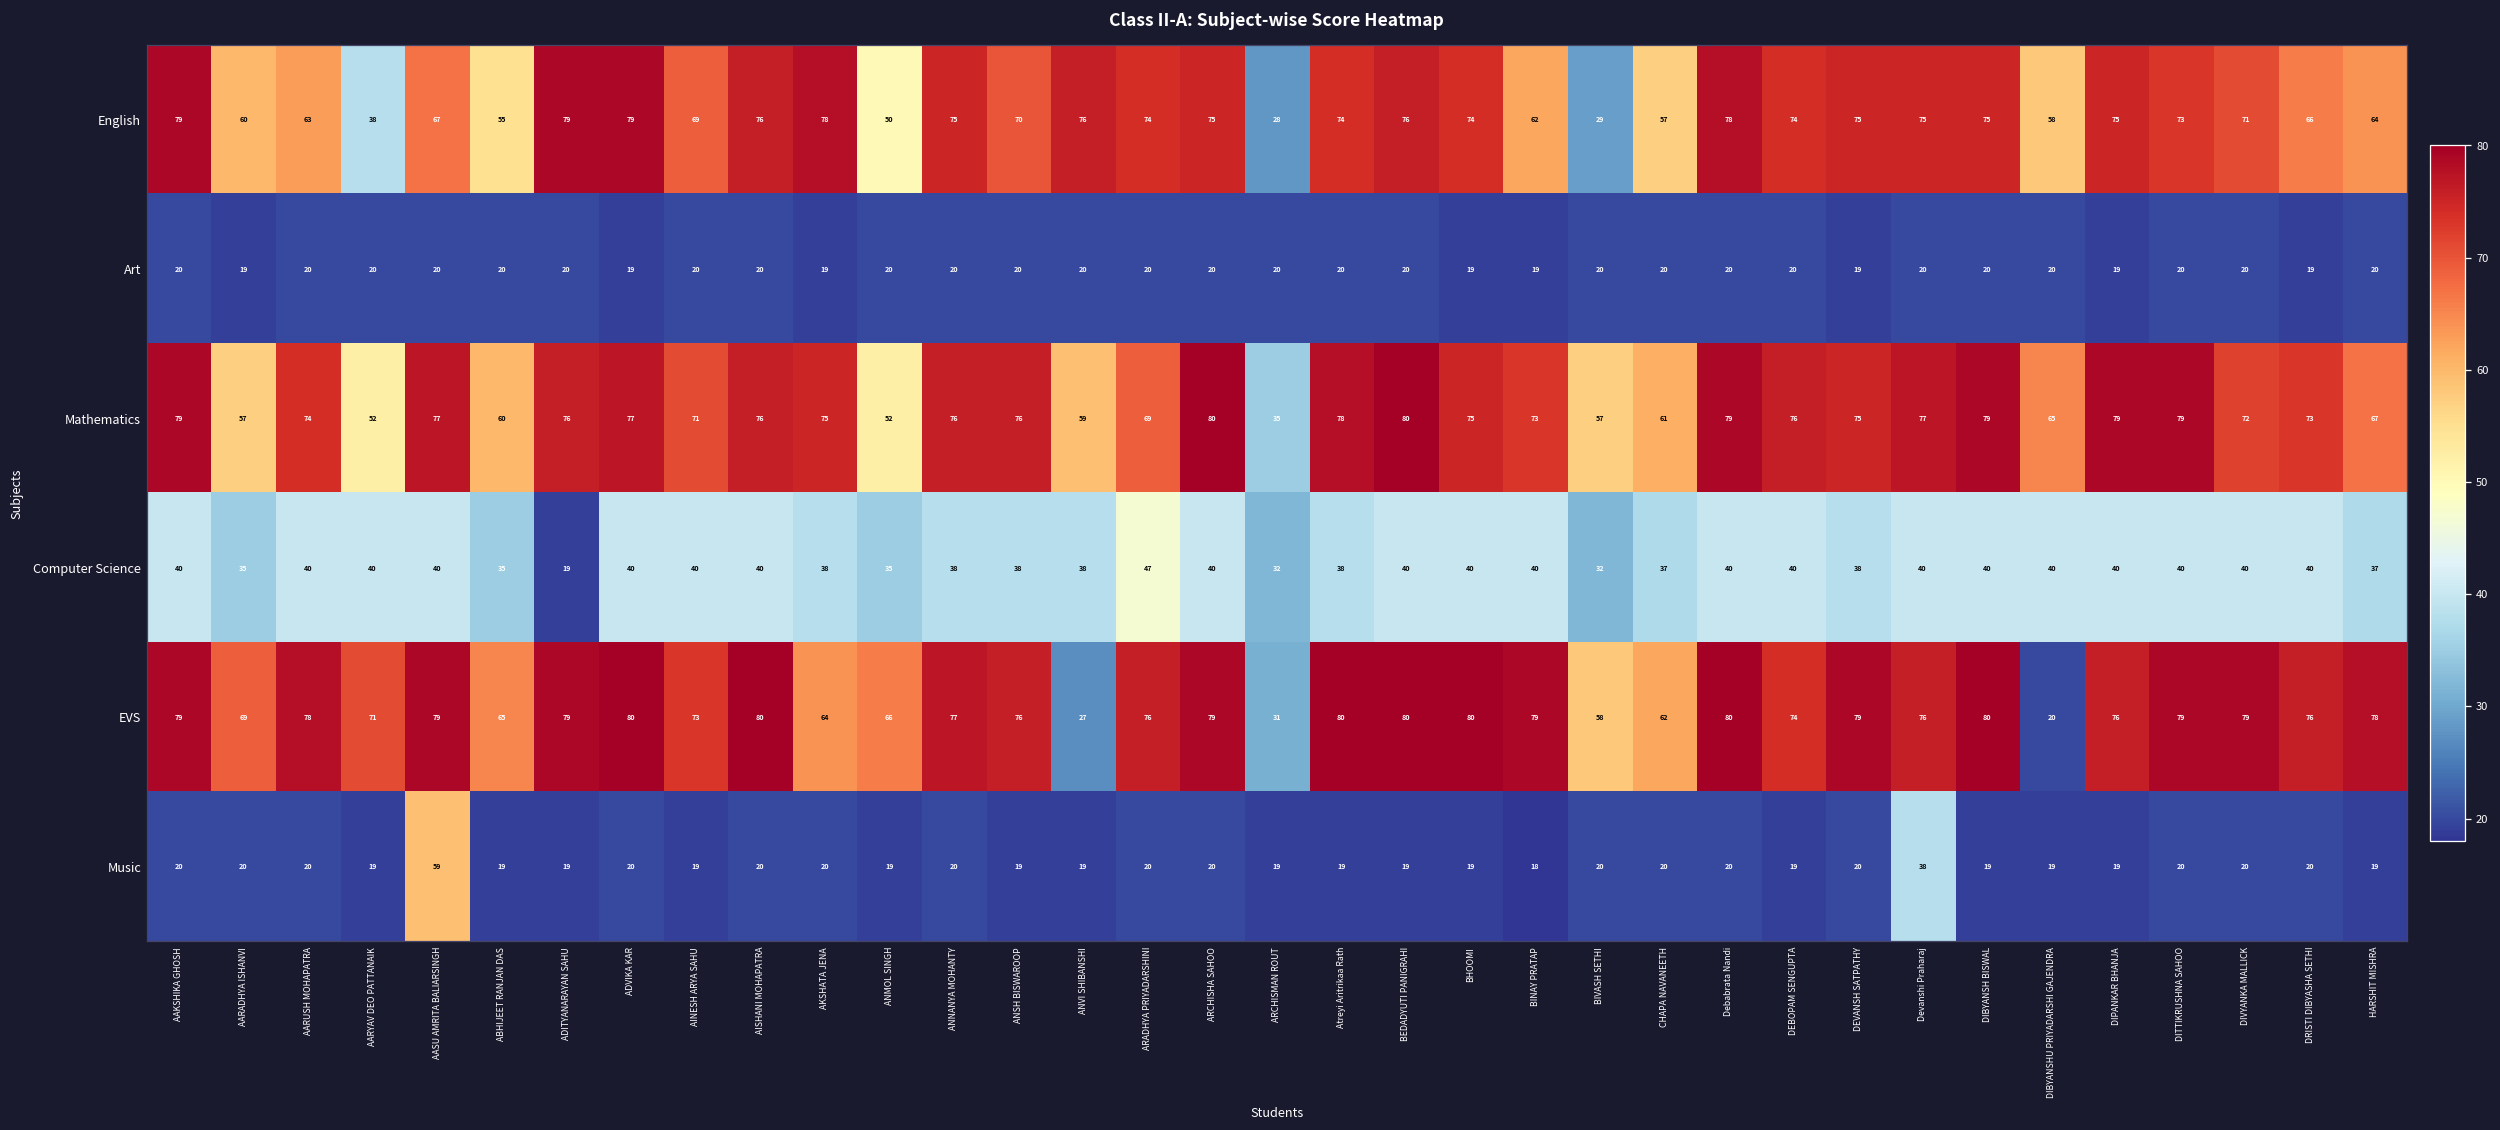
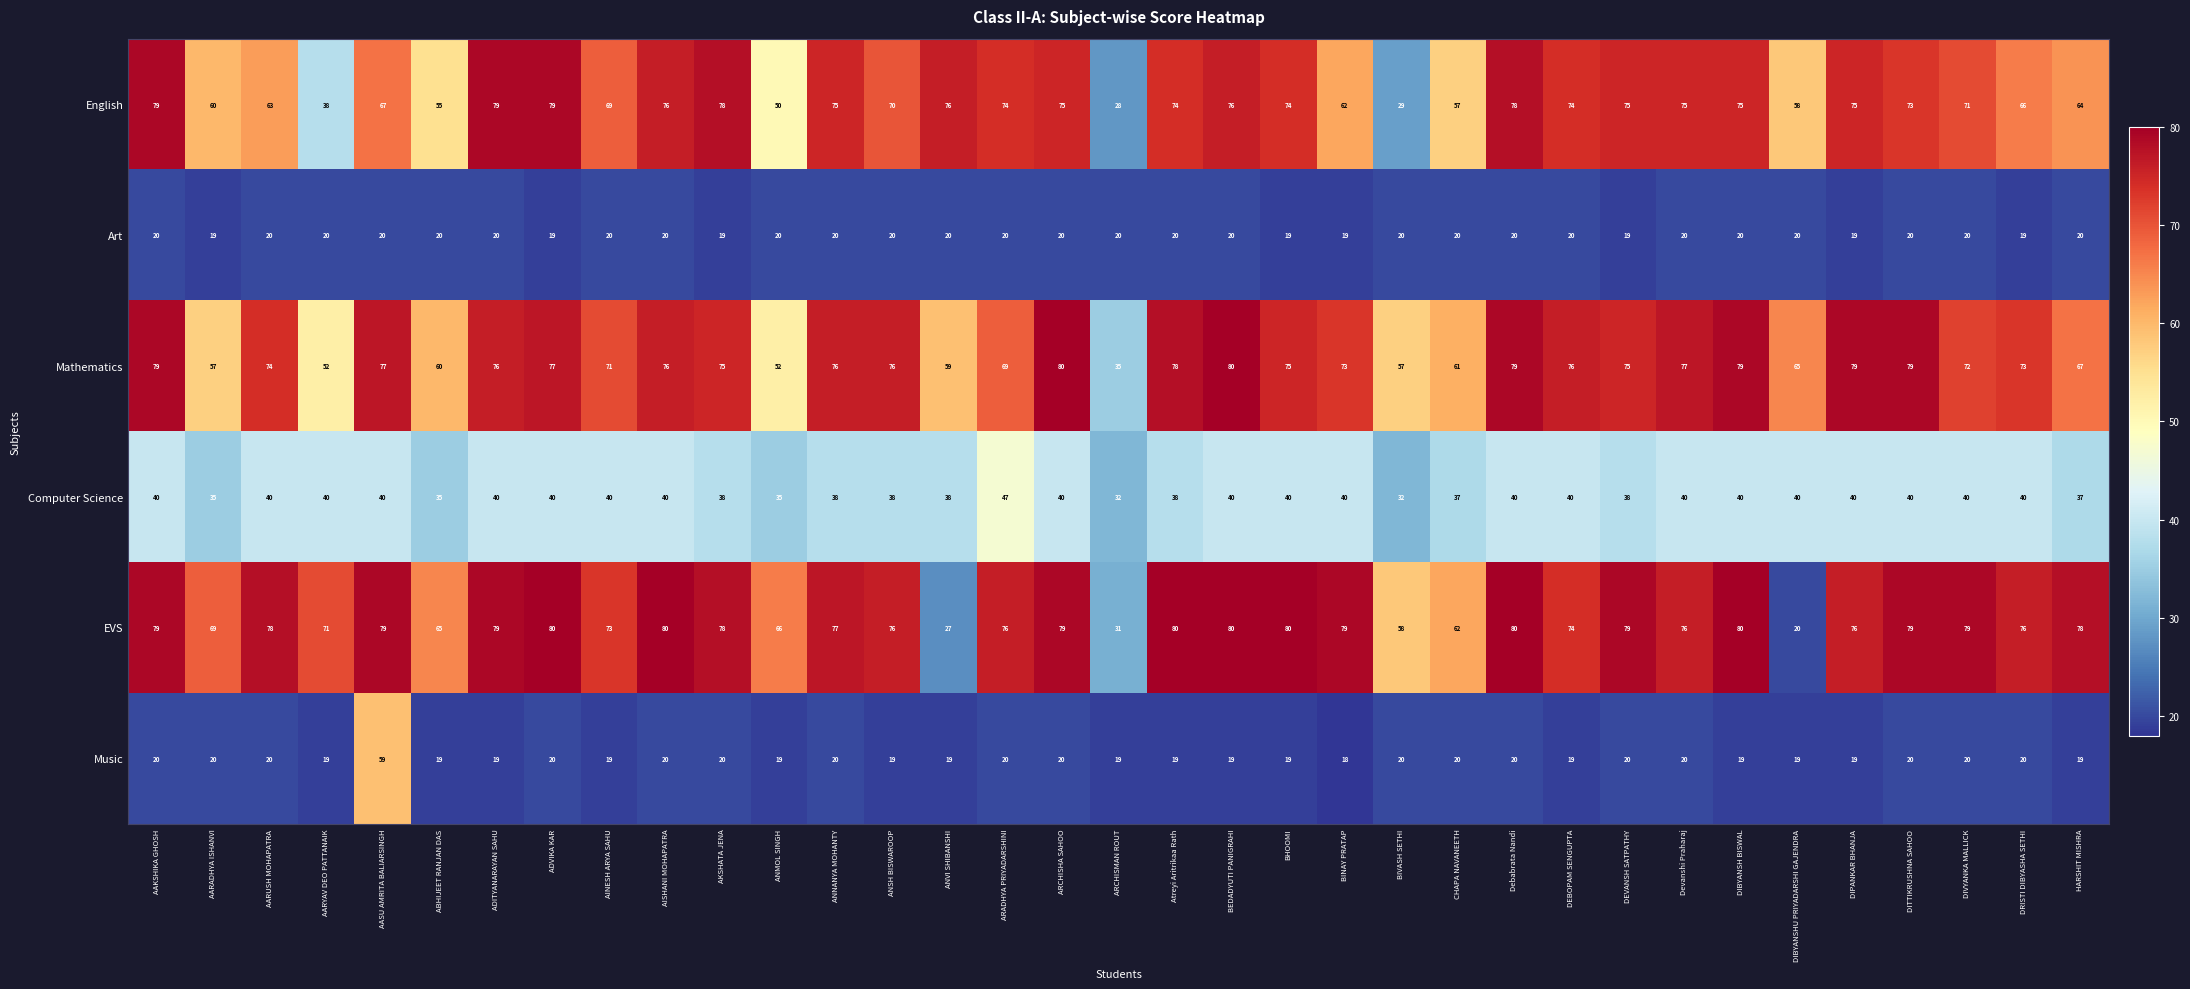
Computer Science, ADITYANARAYAN SAHU: 19 -> 40
EVS, AKSHATA JENA: 64 -> 78
Music, Devanshi Praharaj: 38 -> 20
